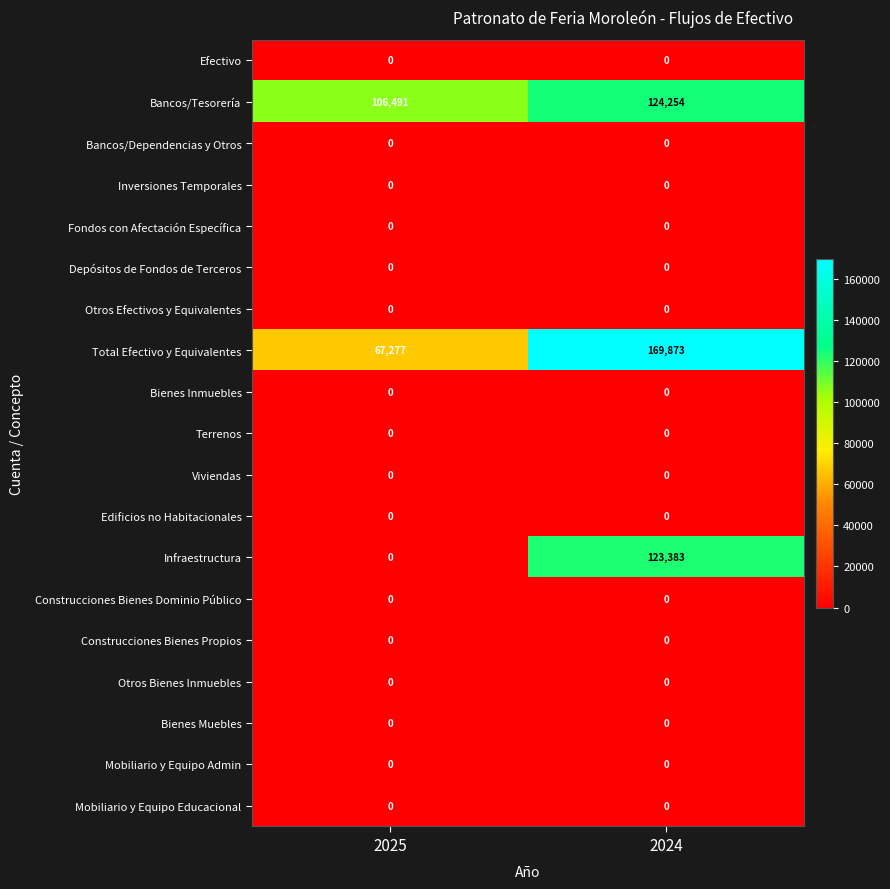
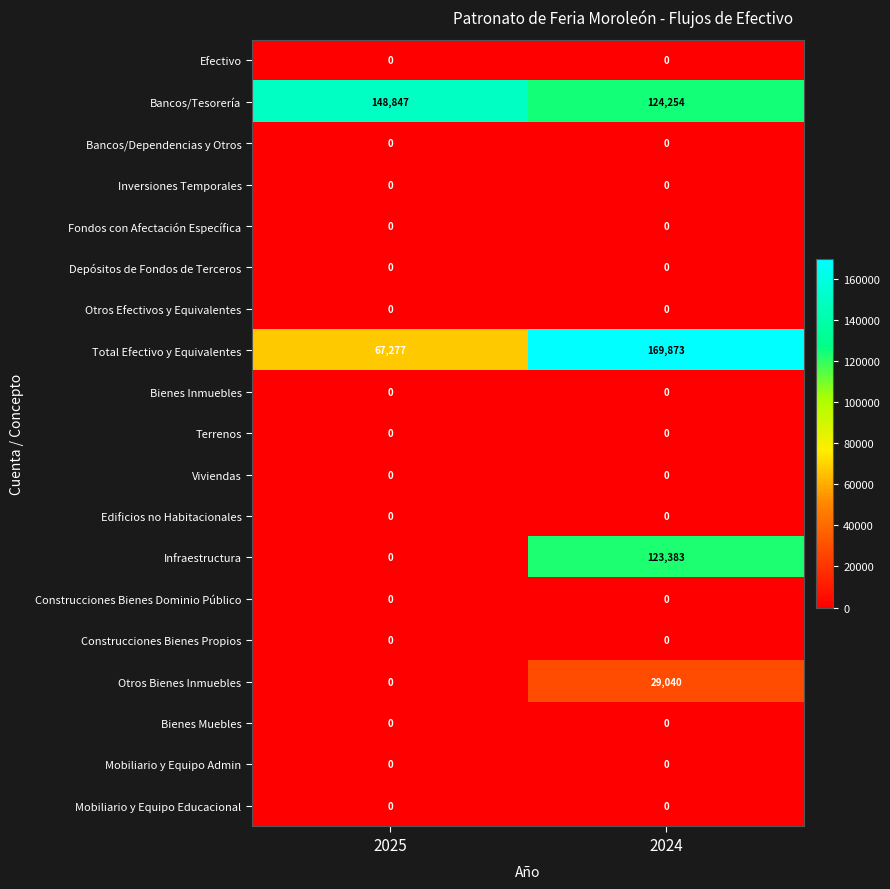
Bancos/Tesorería, 2025: 106,491 -> 148,847
Otros Bienes Inmuebles, 2024: 0 -> 29,040
